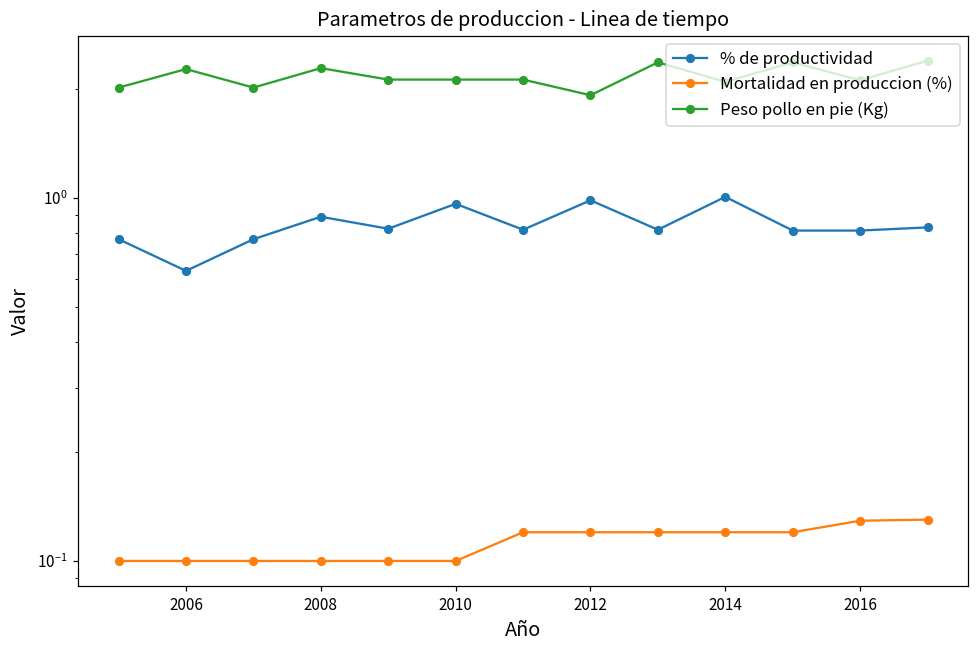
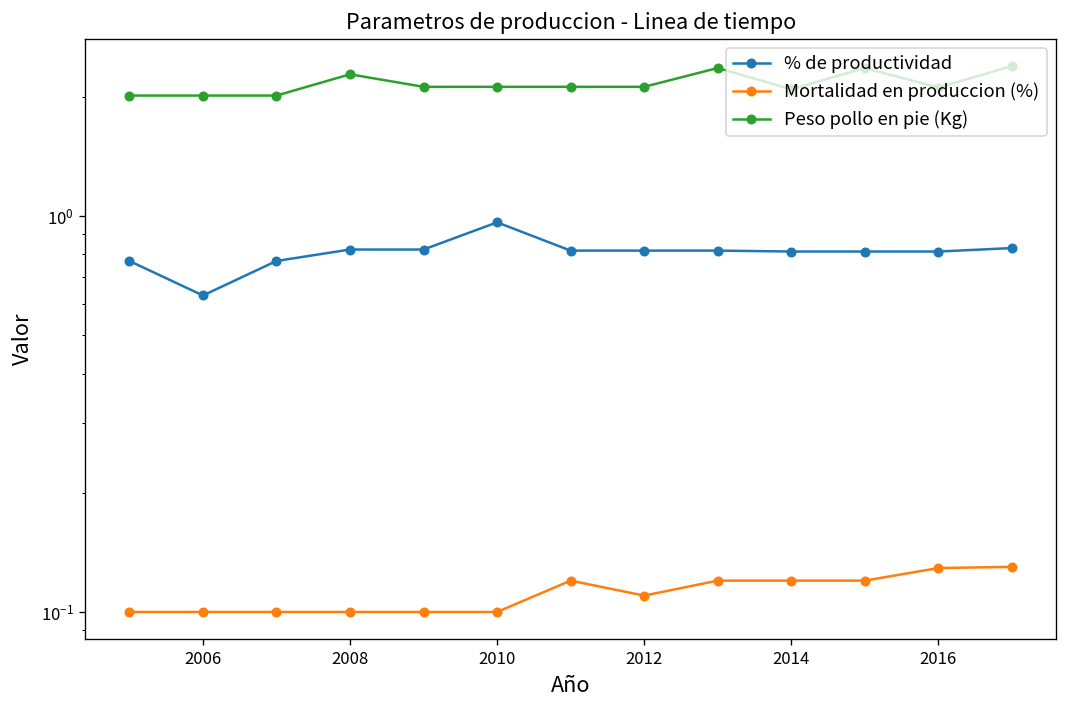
Peso pollo en pie (Kg), 2006: 2.3 -> 2.0
% de productividad, 2008: 0.89 -> 0.82
% de productividad, 2012: 0.99 -> 0.82
Mortalidad en produccion (%), 2012: 0.12 -> 0.11
Peso pollo en pie (Kg), 2012: 1.9 -> 2.1
% de productividad, 2014: 1.01 -> 0.81
